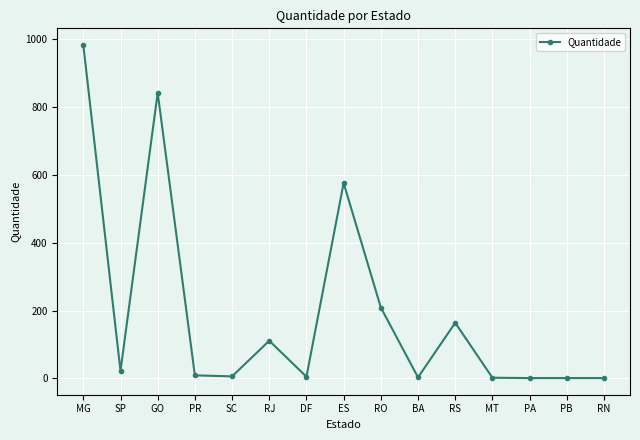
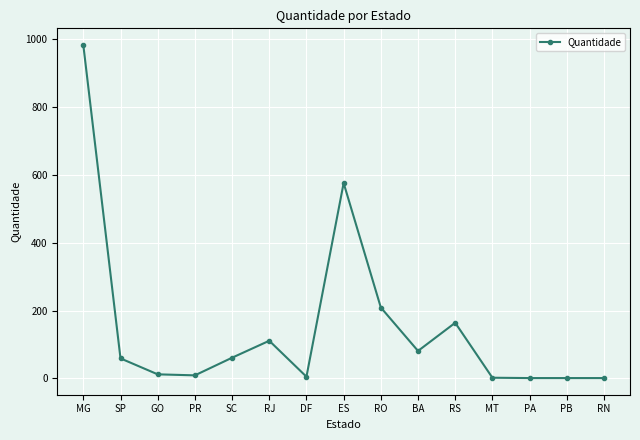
SP: 20 -> 60
GO: 840 -> 10
SC: 10 -> 60
BA: 0 -> 80
